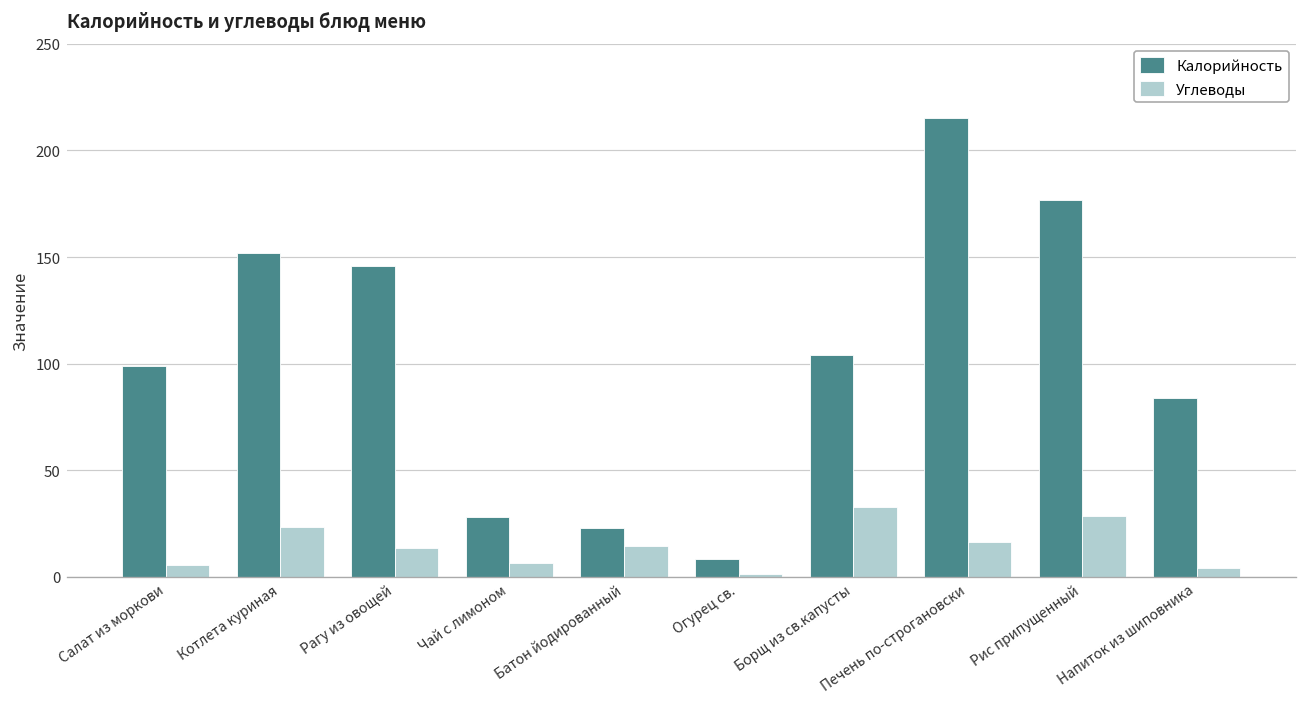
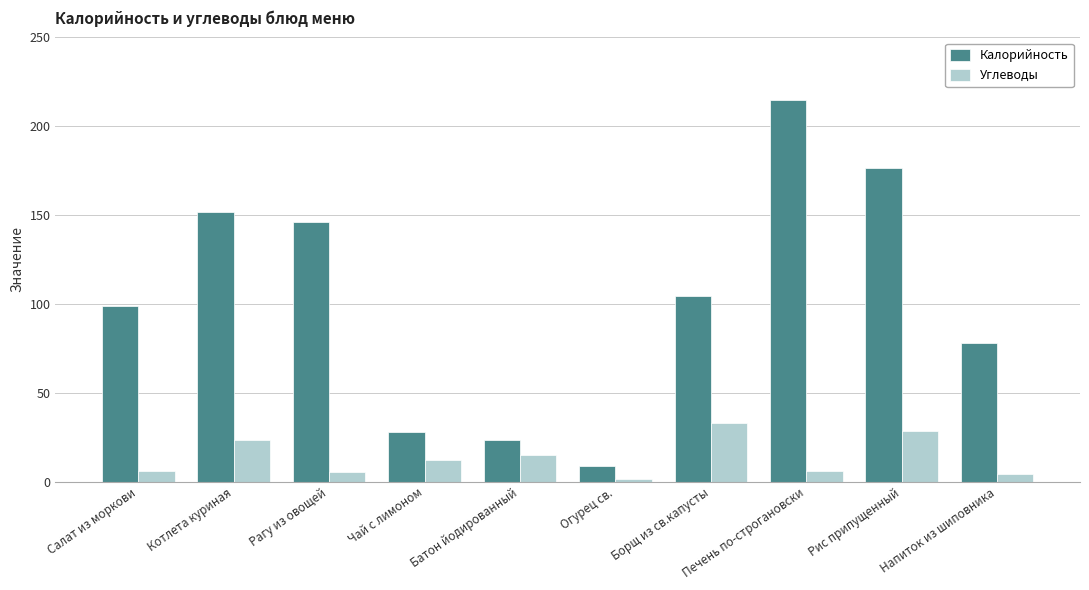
Углеводы, Рагу из овощей: 14 -> 6
Углеводы, Чай с лимоном: 7 -> 12
Углеводы, Печень по-строгановски: 17 -> 6
Калорийность, Напиток из шиповника: 84 -> 78
